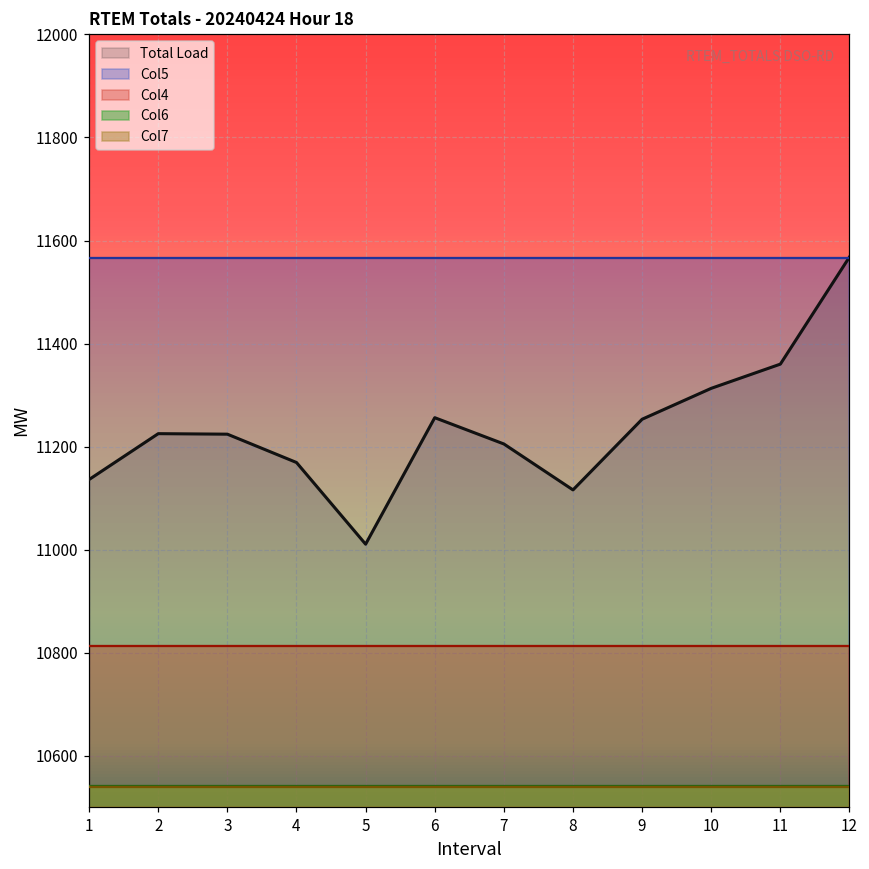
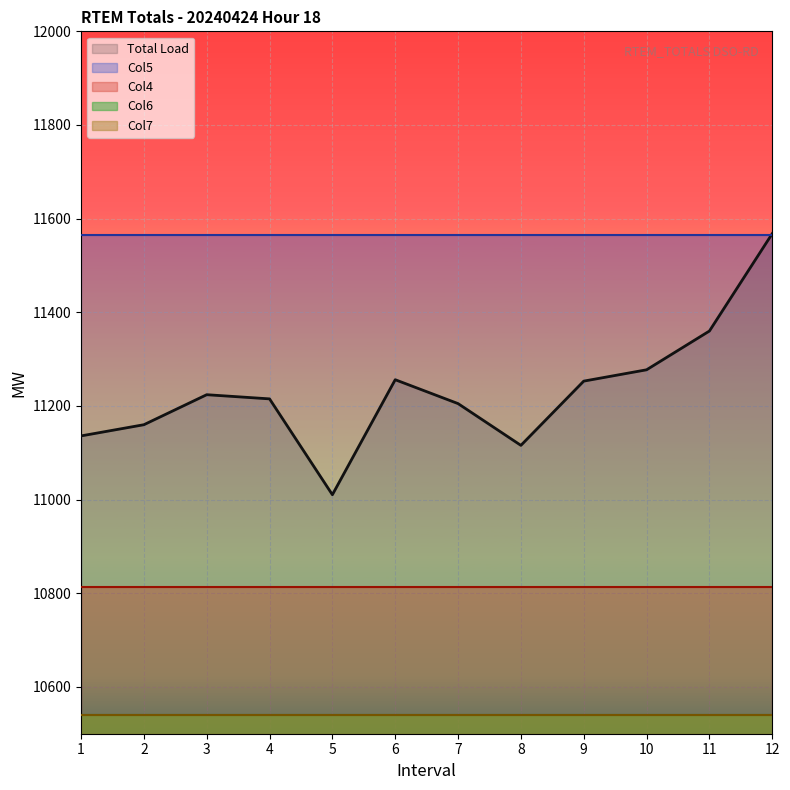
Total Load, 2: 11230 -> 11160
Total Load, 4: 11170 -> 11220
Total Load, 10: 11310 -> 11280
